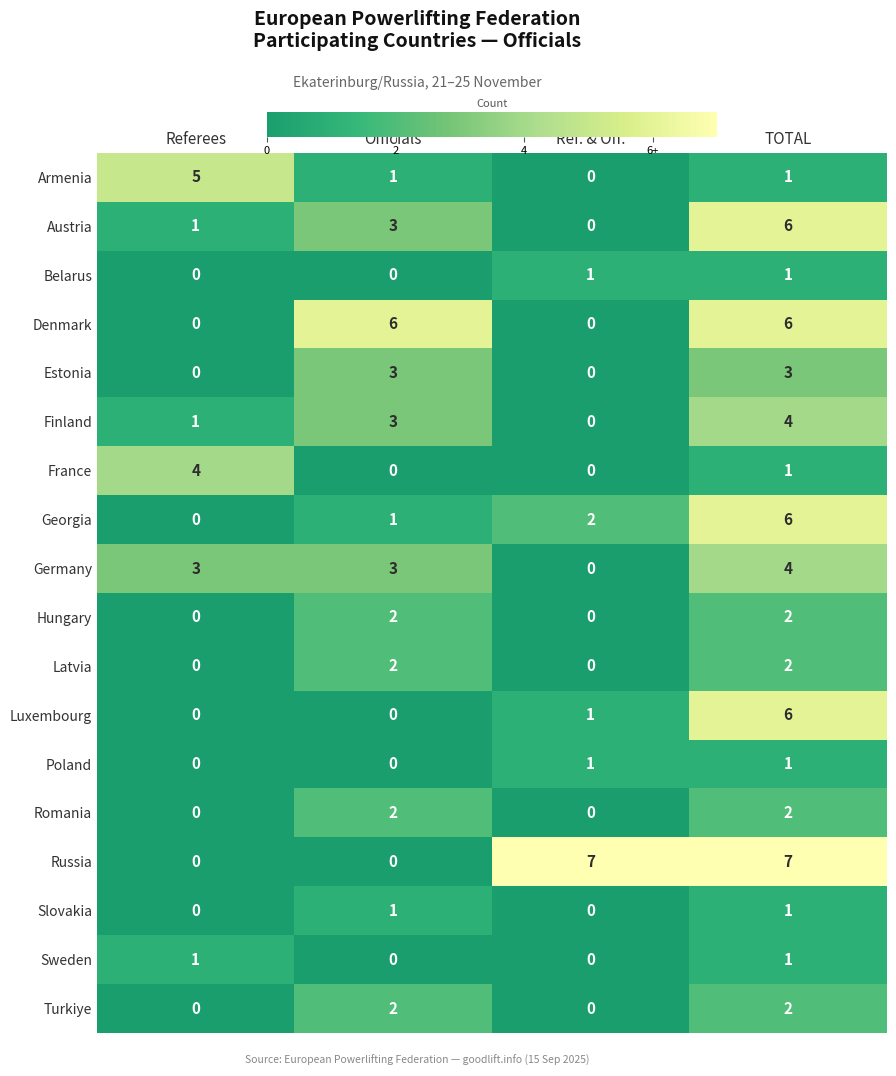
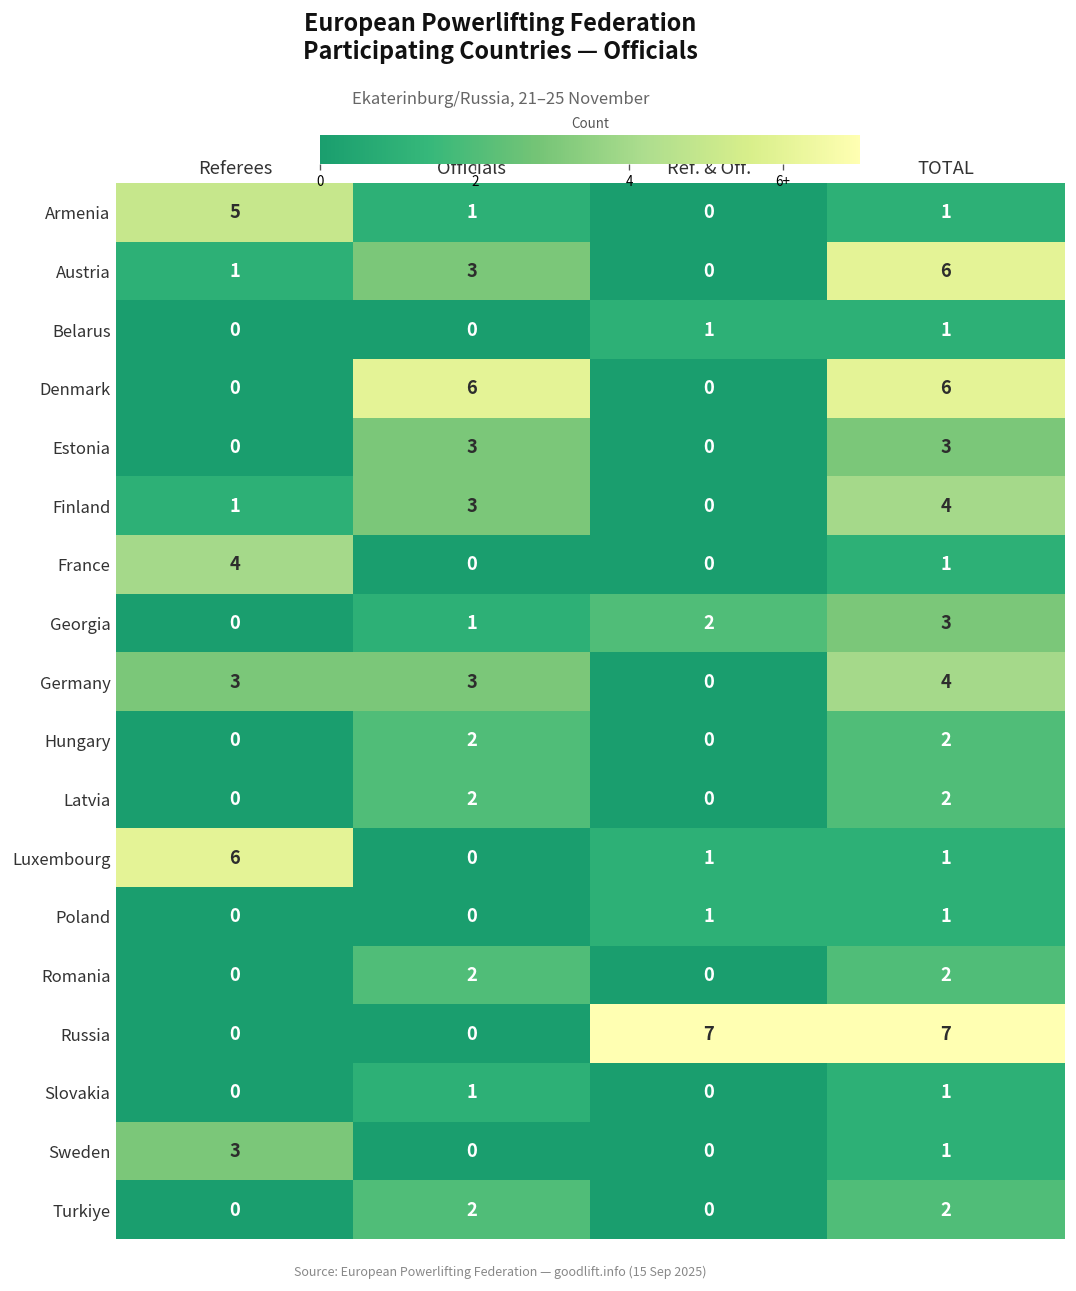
Georgia, TOTAL: 6 -> 3
Luxembourg, Referees: 0 -> 6
Luxembourg, TOTAL: 6 -> 1
Sweden, Referees: 1 -> 3
